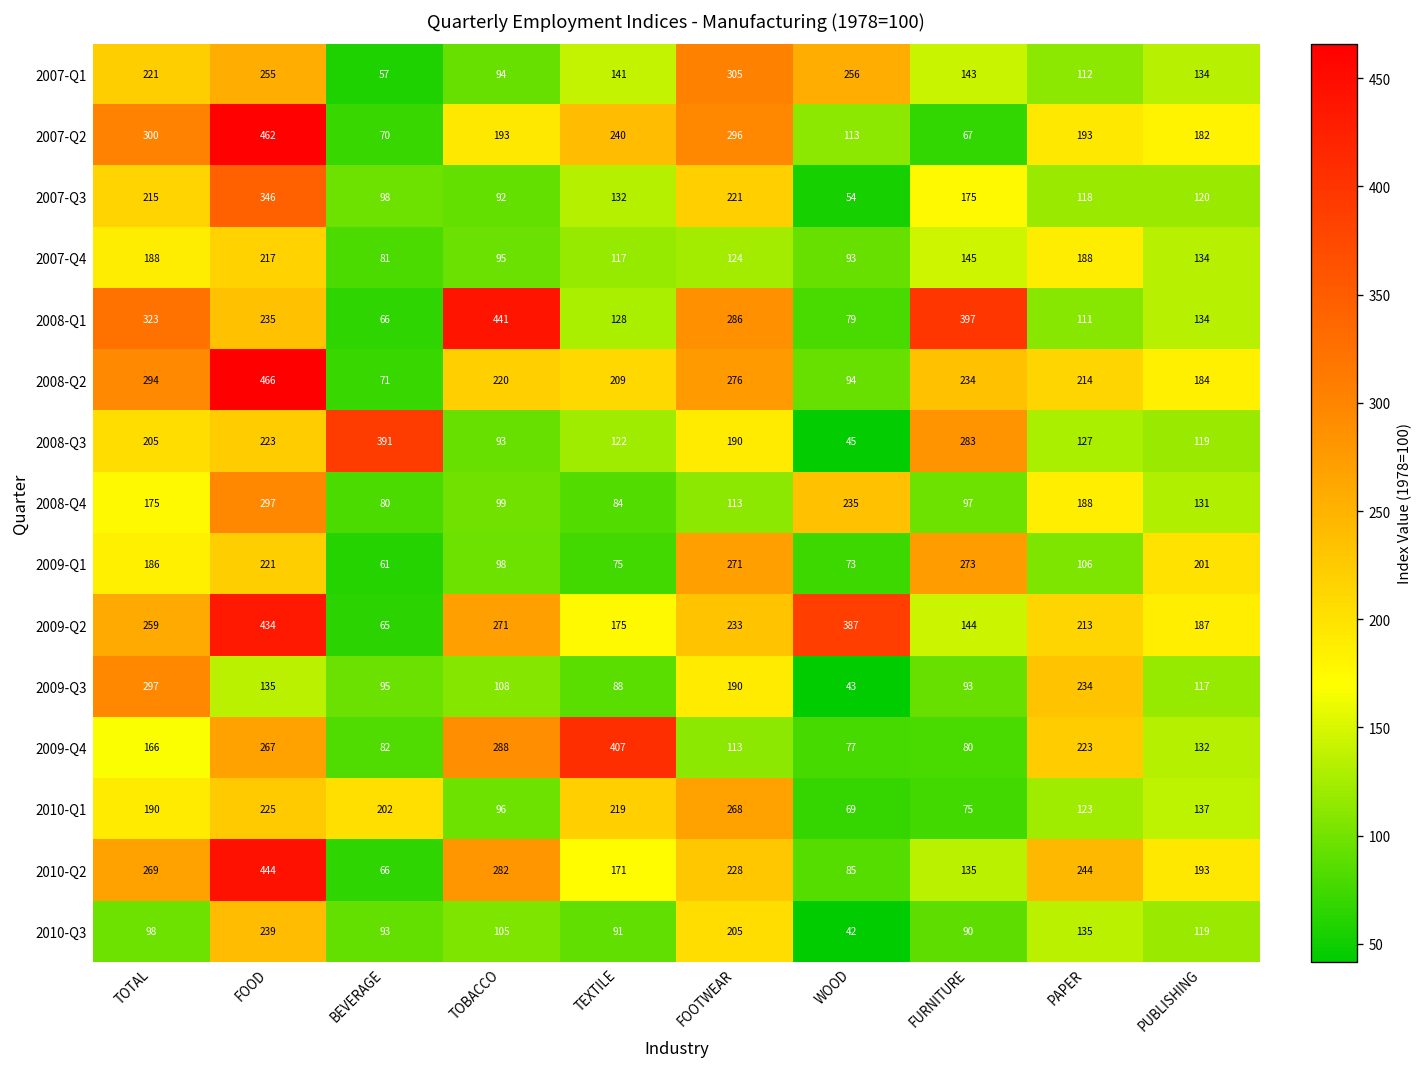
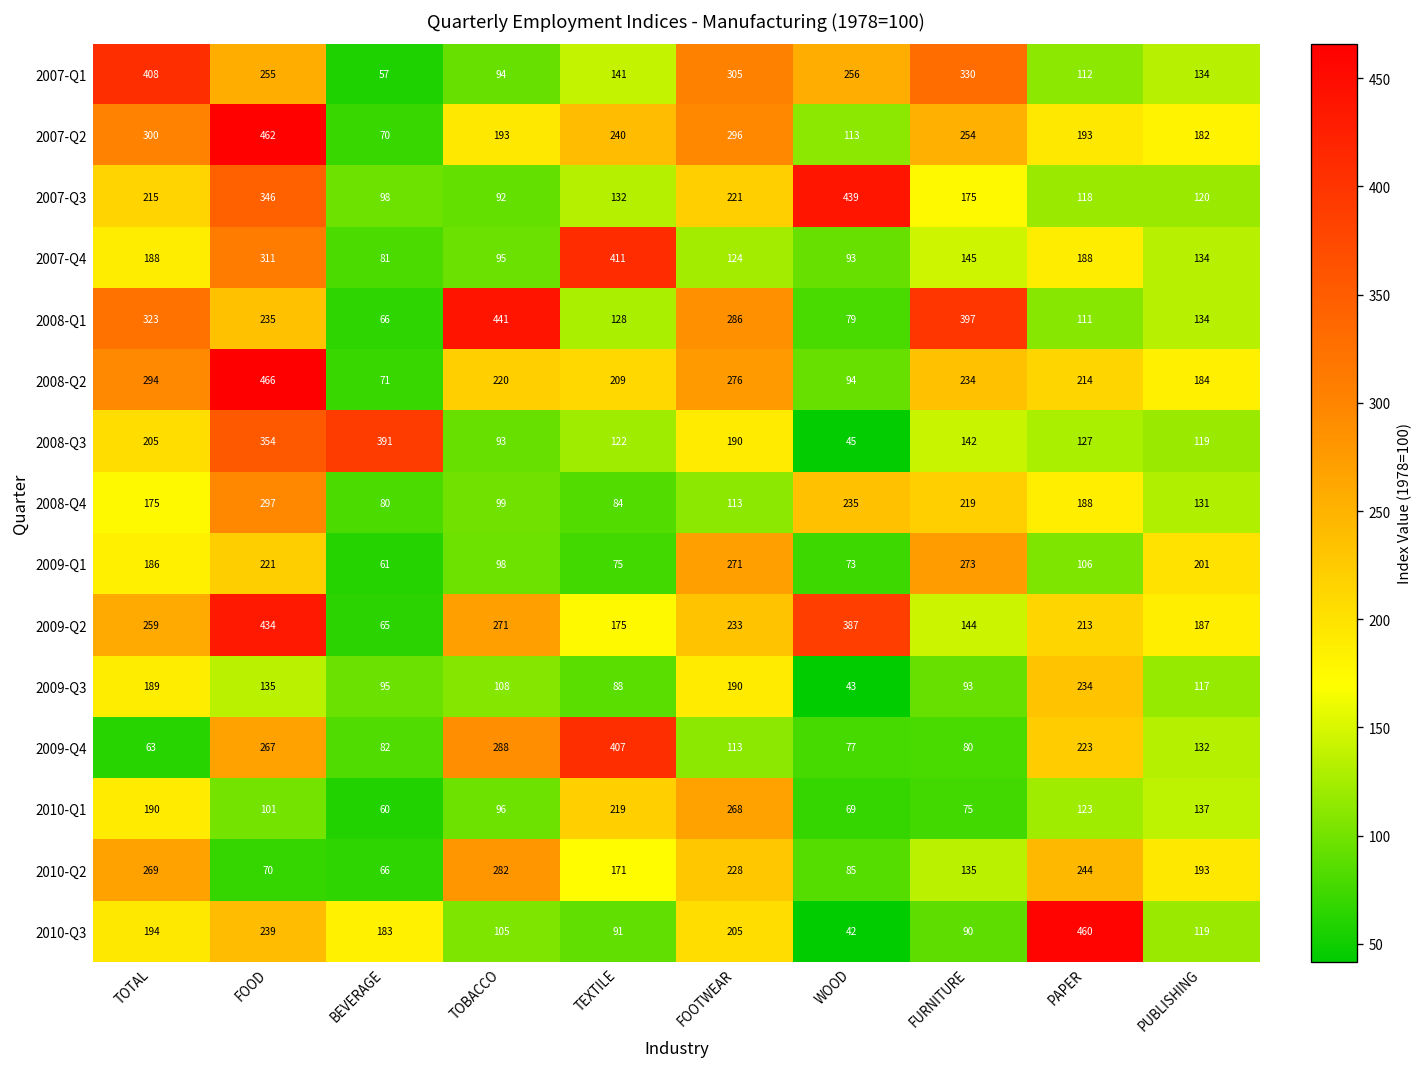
2007-Q1, TOTAL: 221 -> 408
2007-Q1, FURNITURE: 143 -> 330
2007-Q2, FURNITURE: 67 -> 254
2007-Q3, WOOD: 54 -> 439
2007-Q4, FOOD: 217 -> 311
2007-Q4, TEXTILE: 117 -> 411
2008-Q3, FOOD: 223 -> 354
2008-Q3, FURNITURE: 283 -> 142
2008-Q4, FURNITURE: 97 -> 219
2009-Q3, TOTAL: 297 -> 189
2009-Q4, TOTAL: 166 -> 63
2010-Q1, FOOD: 225 -> 101
2010-Q1, BEVERAGE: 202 -> 60
2010-Q2, FOOD: 444 -> 70
2010-Q3, TOTAL: 98 -> 194
2010-Q3, BEVERAGE: 93 -> 183
2010-Q3, PAPER: 135 -> 460
